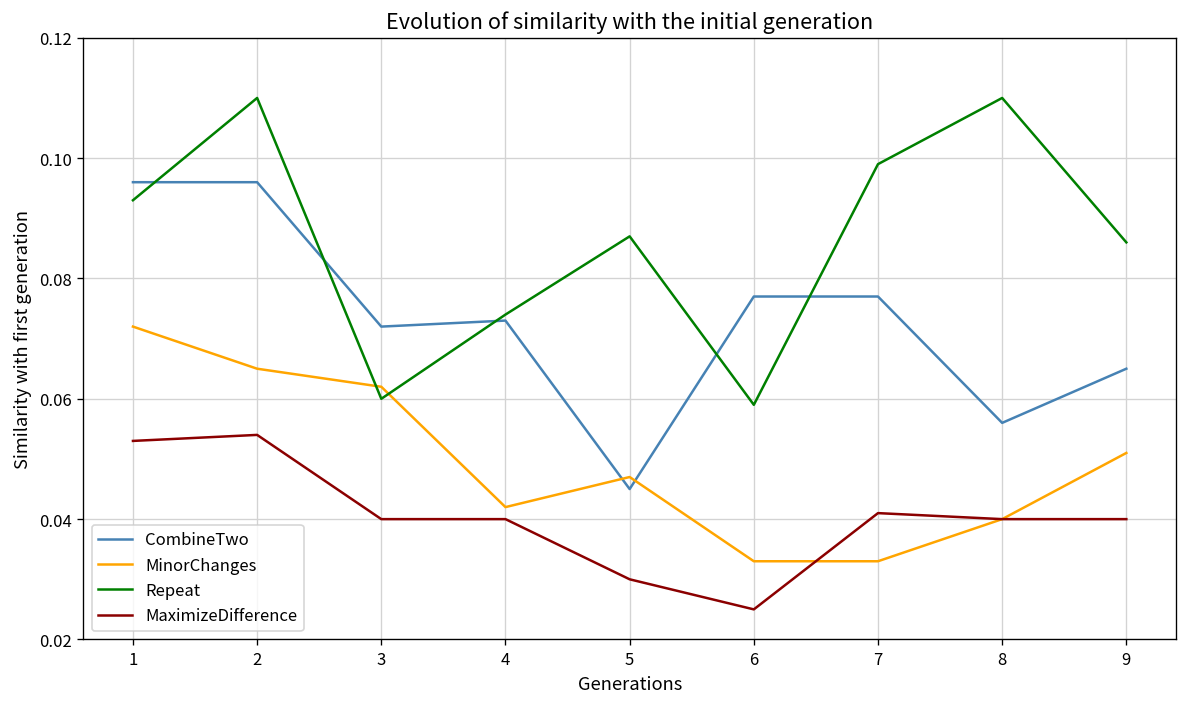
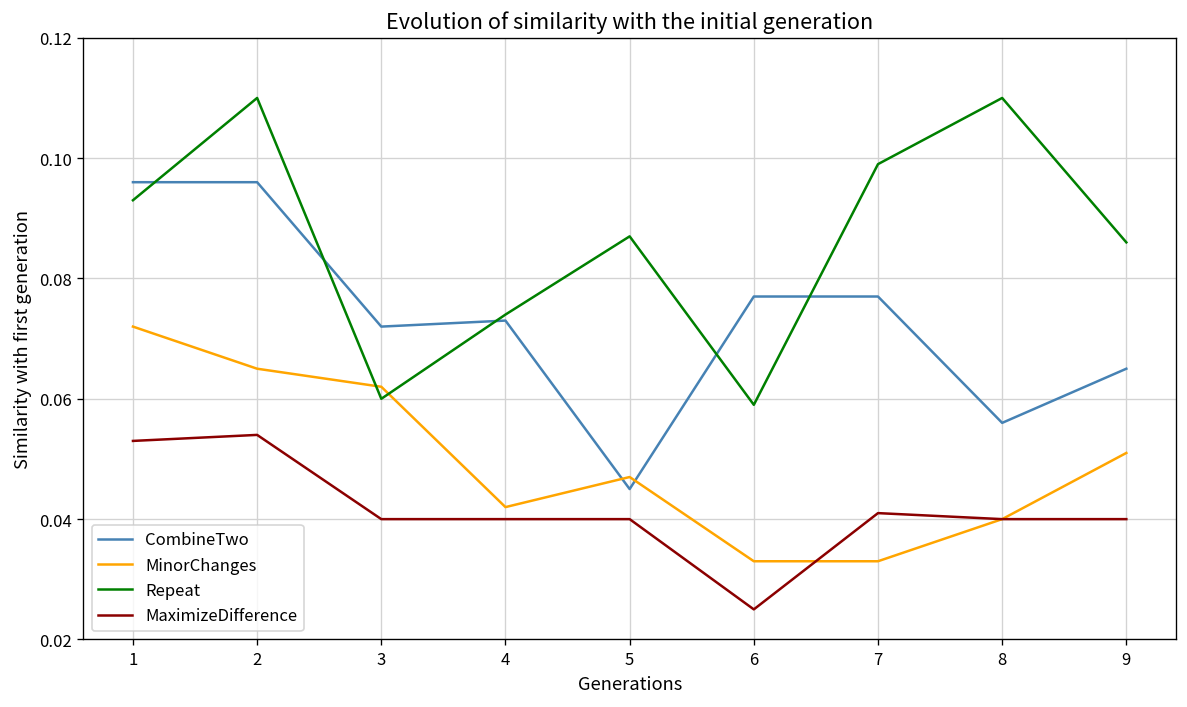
MaximizeDifference, 5: 0.03 -> 0.04
